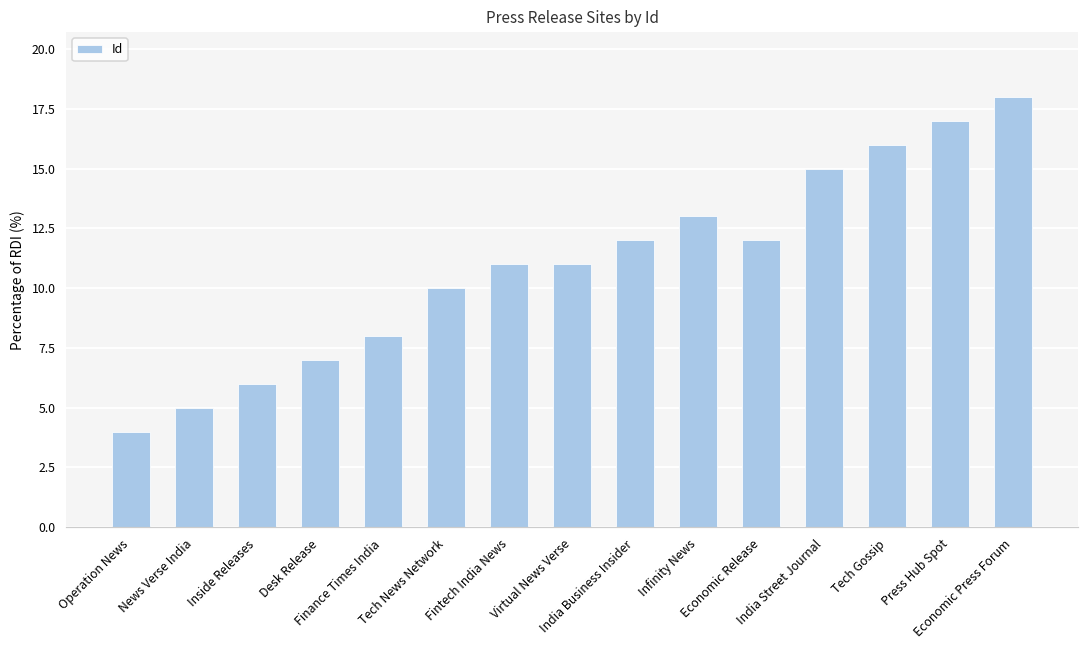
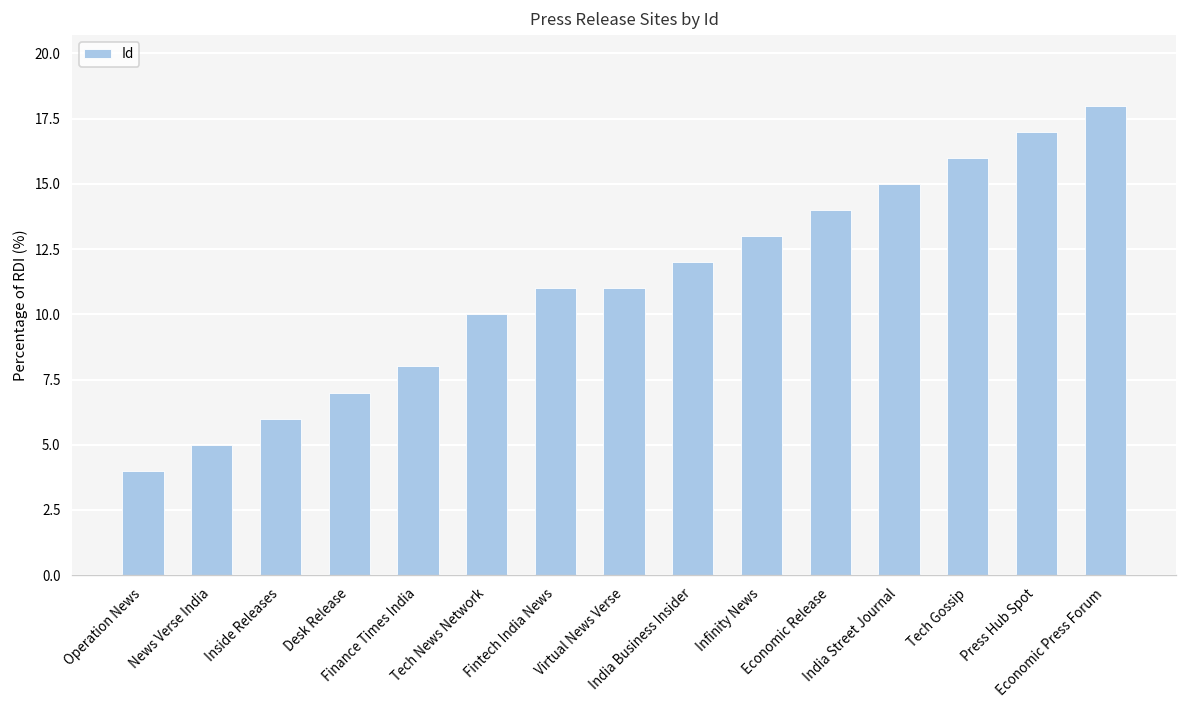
Economic Release: 12 -> 14
